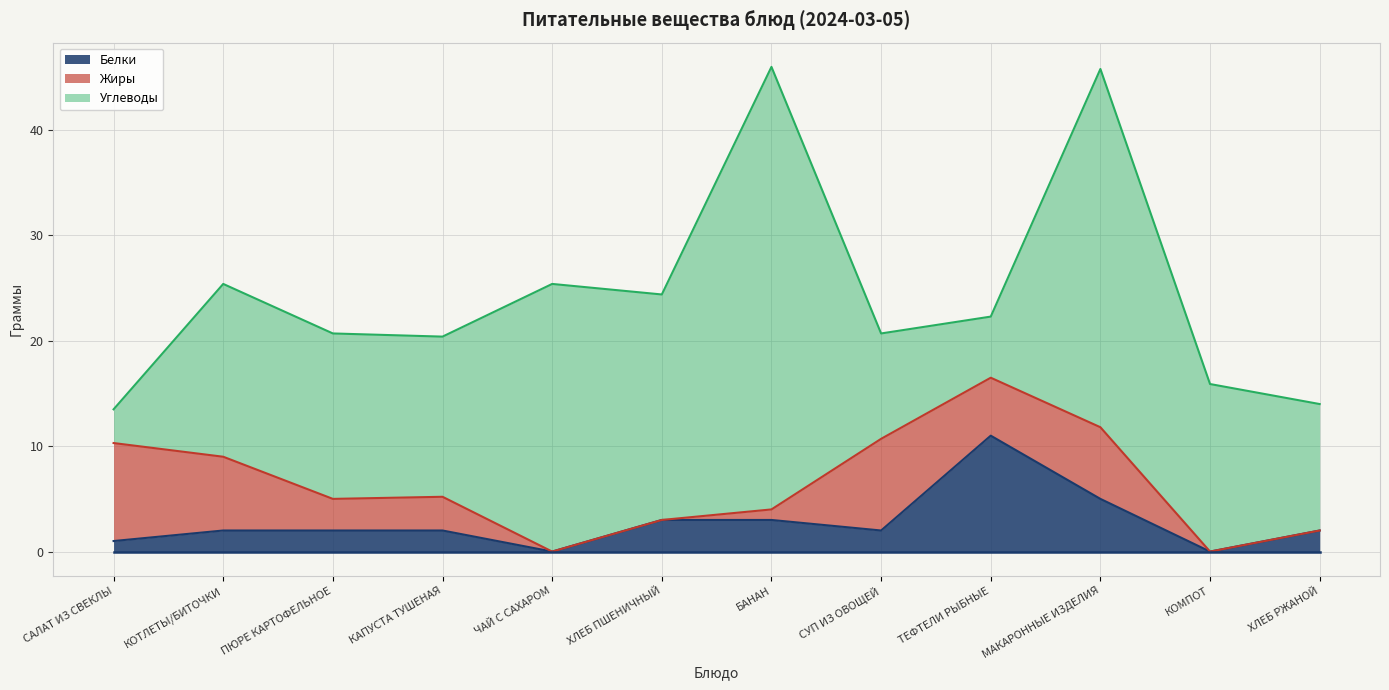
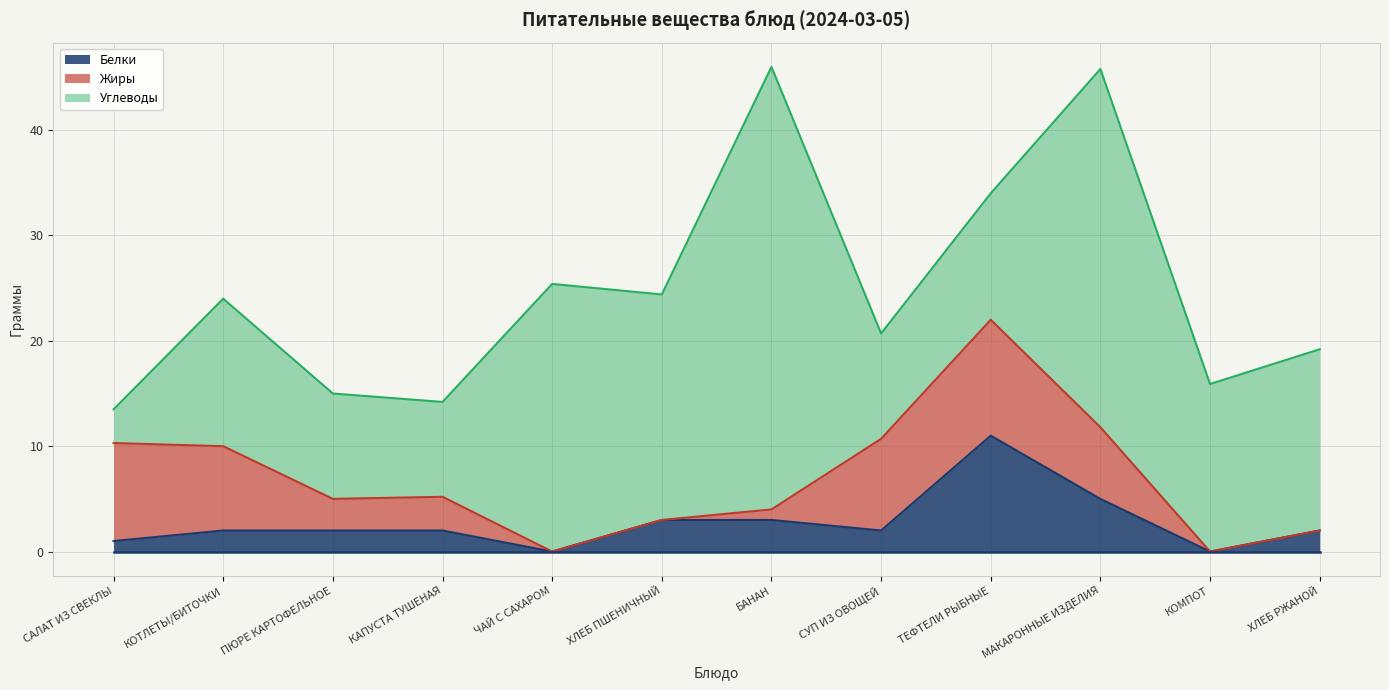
Жиры, КОТЛЕТЫ/БИТОЧКИ: 7 -> 8
Углеводы, КОТЛЕТЫ/БИТОЧКИ: 16.4 -> 14.0
Углеводы, ПЮРЕ КАРТОФЕЛЬНОЕ: 15.7 -> 10.0
Углеводы, КАПУСТА ТУШЕНАЯ: 15.2 -> 9.0
Жиры, ТЕФТЕЛИ РЫБНЫЕ: 5.5 -> 11.0
Углеводы, ТЕФТЕЛИ РЫБНЫЕ: 5.8 -> 12.0
Углеводы, ХЛЕБ РЖАНОЙ: 12.0 -> 17.2
